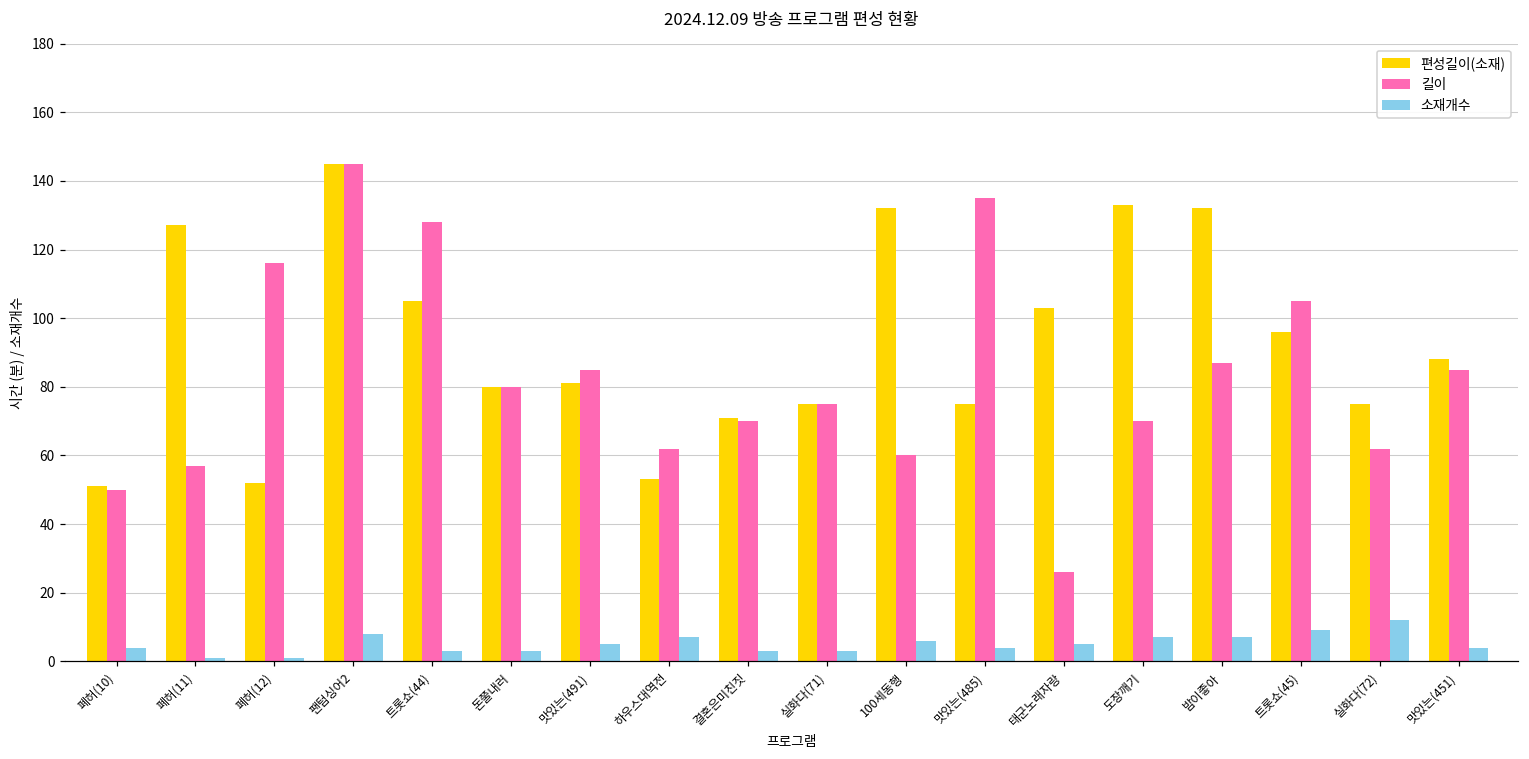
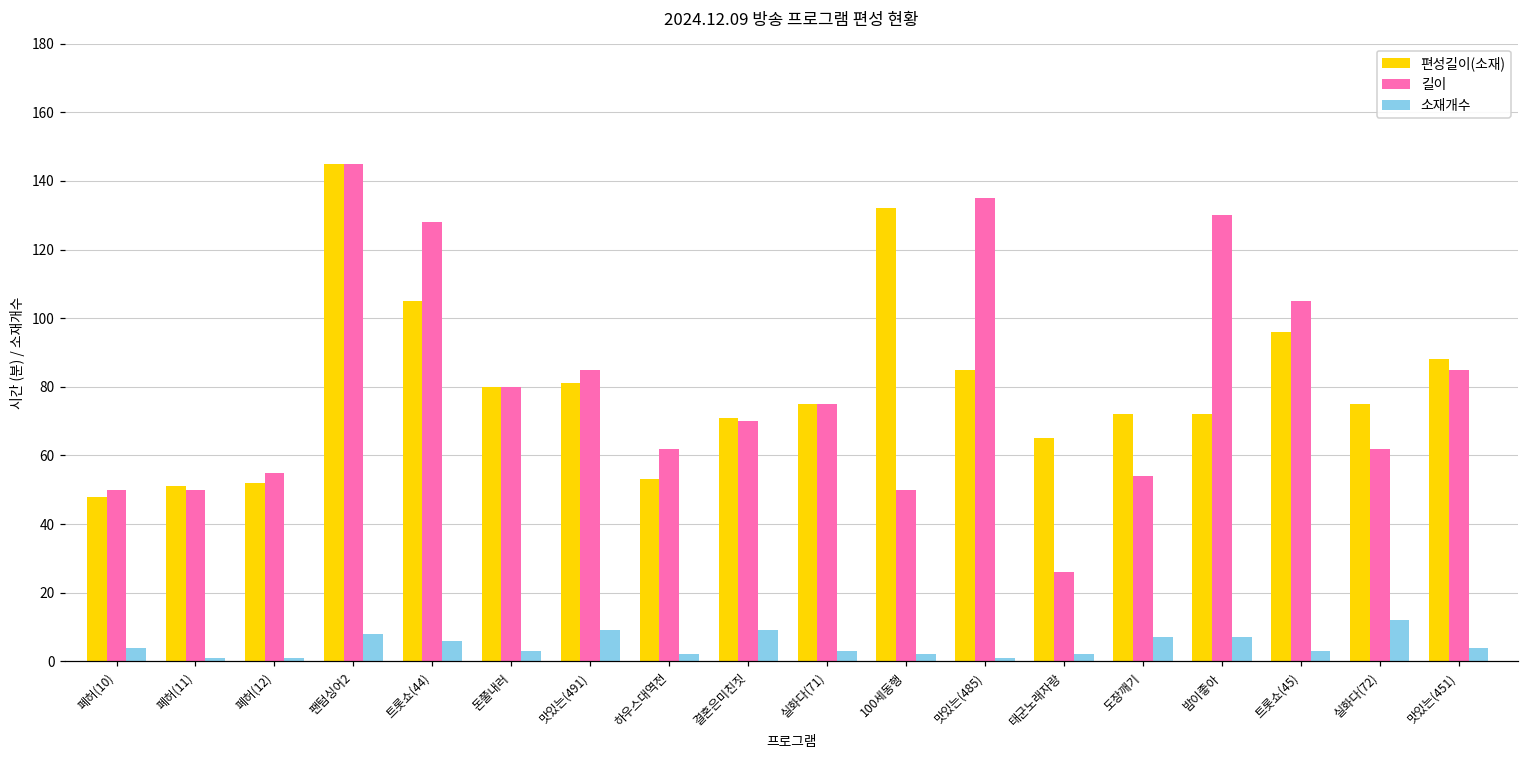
편성길이(소재), 폐허(10): 51 -> 48
편성길이(소재), 폐허(11): 127 -> 51
길이, 폐허(11): 57 -> 50
길이, 폐허(12): 116 -> 55
소재개수, 트롯쇼(44): 3 -> 6
소재개수, 맛있는(491): 5 -> 9
소재개수, 하우스대역전: 7 -> 2
소재개수, 결혼은미친짓: 3 -> 9
길이, 100세동행: 60 -> 50
소재개수, 100세동행: 6 -> 2
편성길이(소재), 맛있는(485): 75 -> 85
소재개수, 맛있는(485): 4 -> 1
편성길이(소재), 태군노래자랑: 103 -> 65
소재개수, 태군노래자랑: 5 -> 2
편성길이(소재), 도장깨기: 133 -> 72
길이, 도장깨기: 70 -> 54
편성길이(소재), 밤이좋아: 132 -> 72
길이, 밤이좋아: 87 -> 130
소재개수, 트롯쇼(45): 9 -> 3
